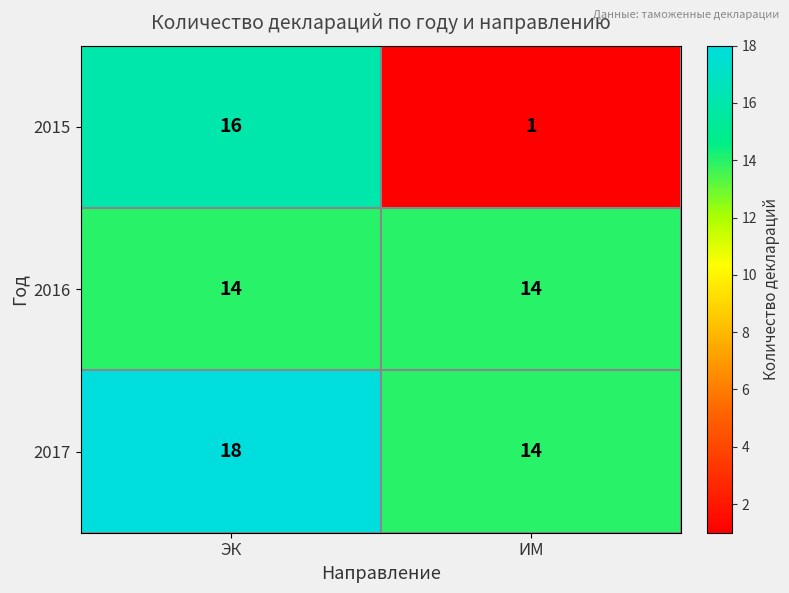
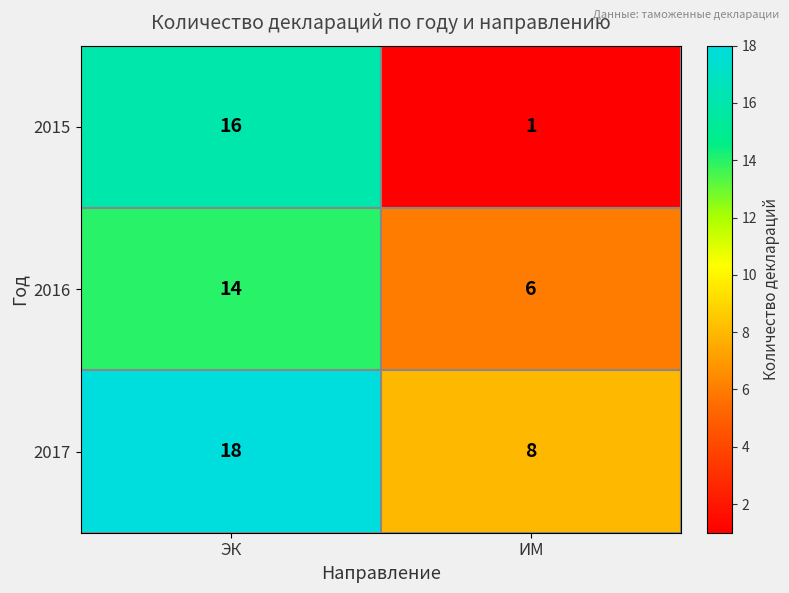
2016, ИМ: 14 -> 6
2017, ИМ: 14 -> 8
